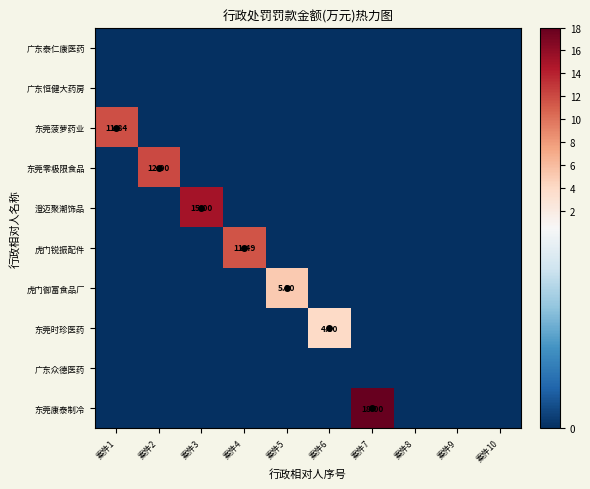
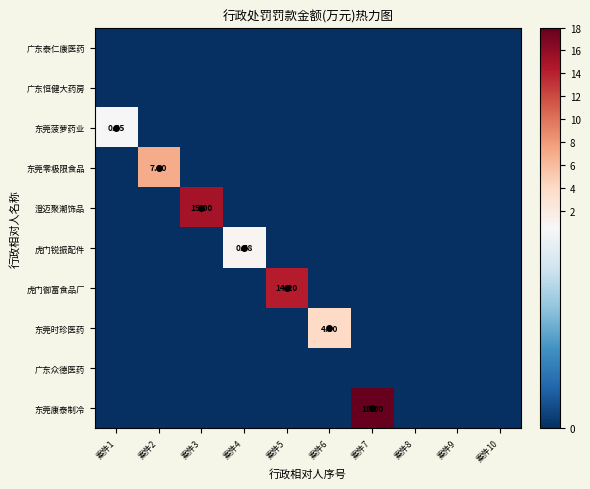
东莞菠萝药业, 案件1: 11.84 -> 0.55
东莞零极限食品, 案件2: 12.00 -> 7.00
虎门锐振配件, 案件4: 11.49 -> 0.78
虎门御富食品厂, 案件5: 5.10 -> 14.20
